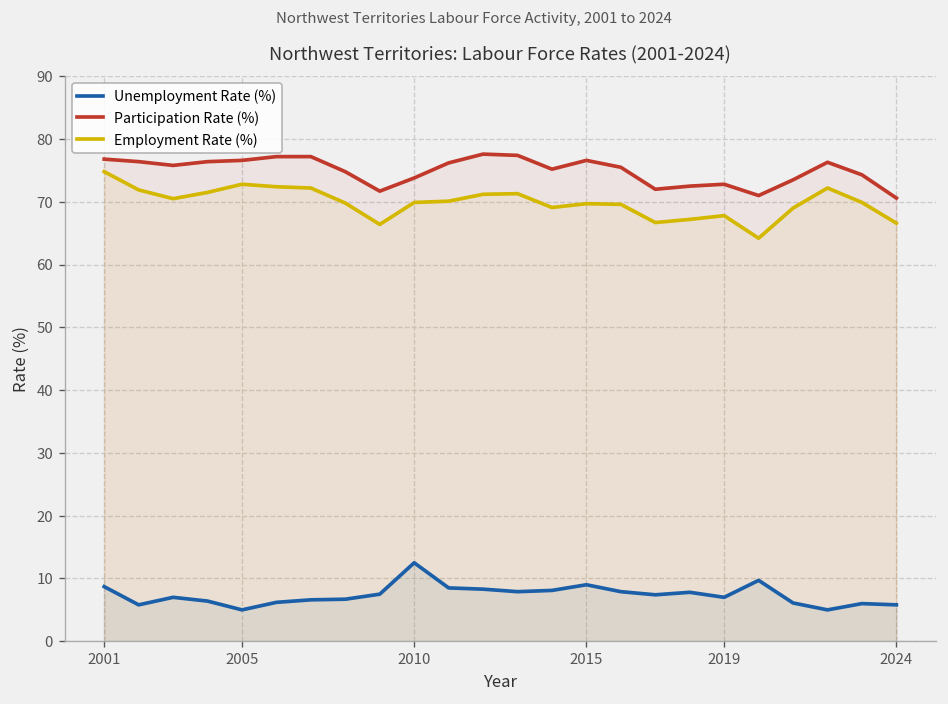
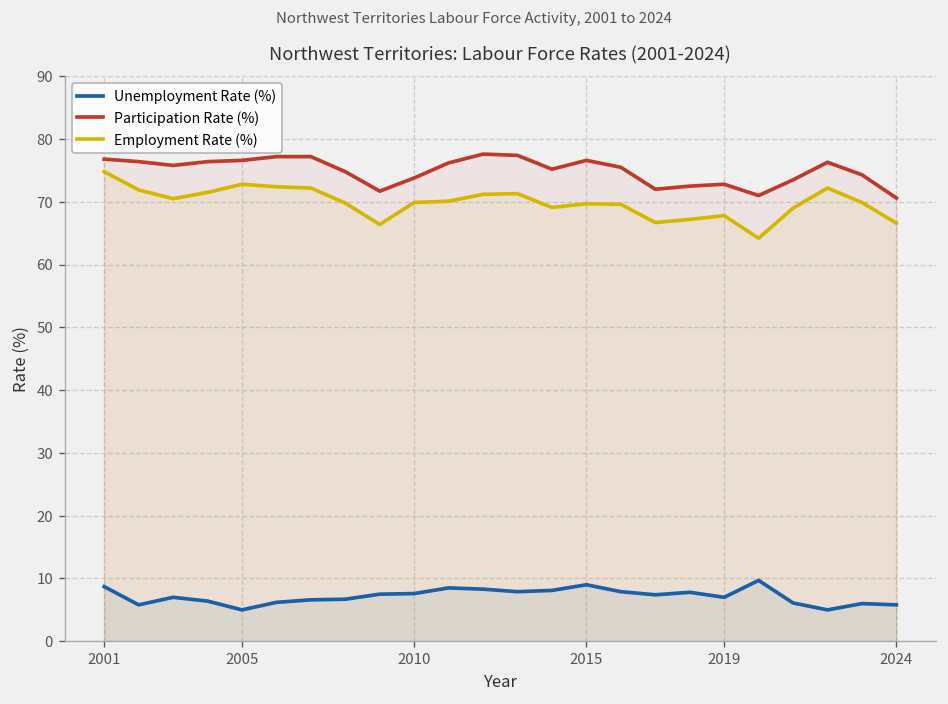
Unemployment Rate (%), 2010: 13 -> 8
